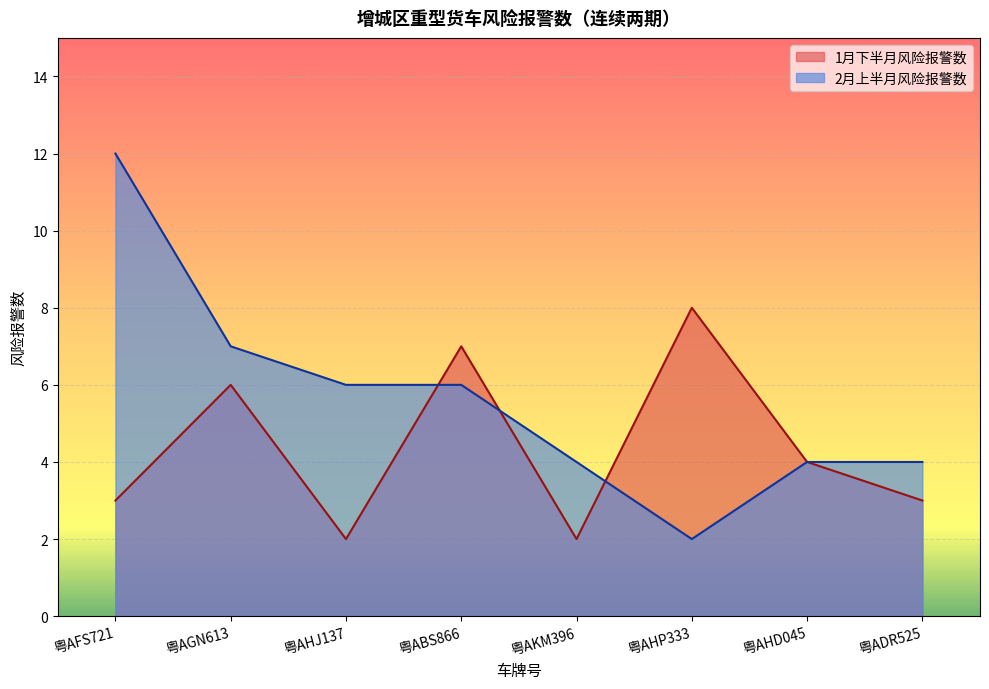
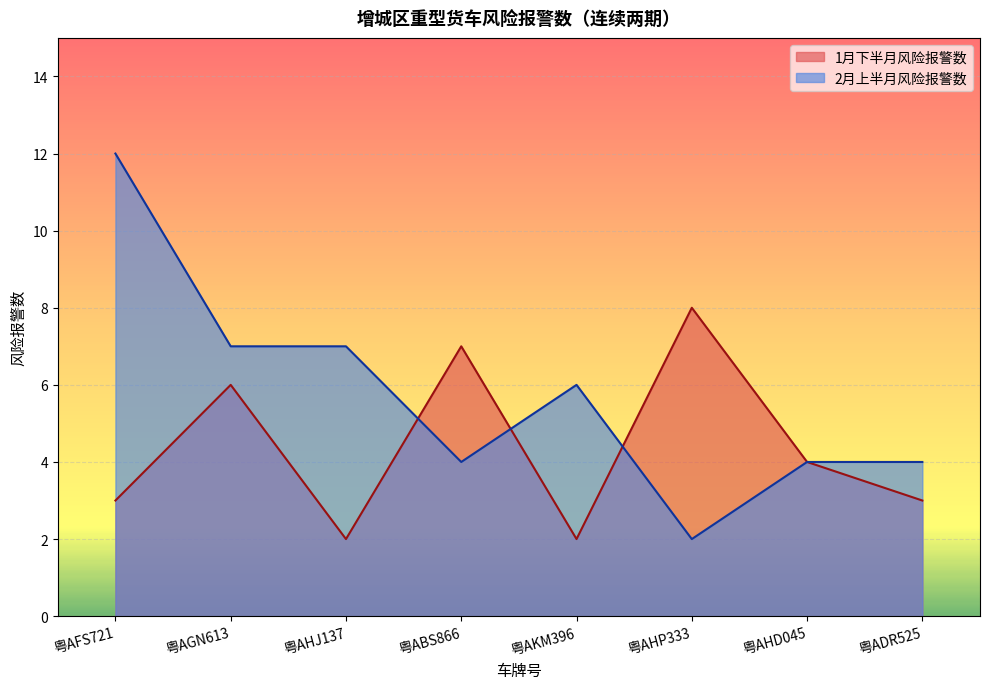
2月上半月风险报警数, 粤AHJ137: 6 -> 7
2月上半月风险报警数, 粤ABS866: 6 -> 4
2月上半月风险报警数, 粤AKM396: 4 -> 6
